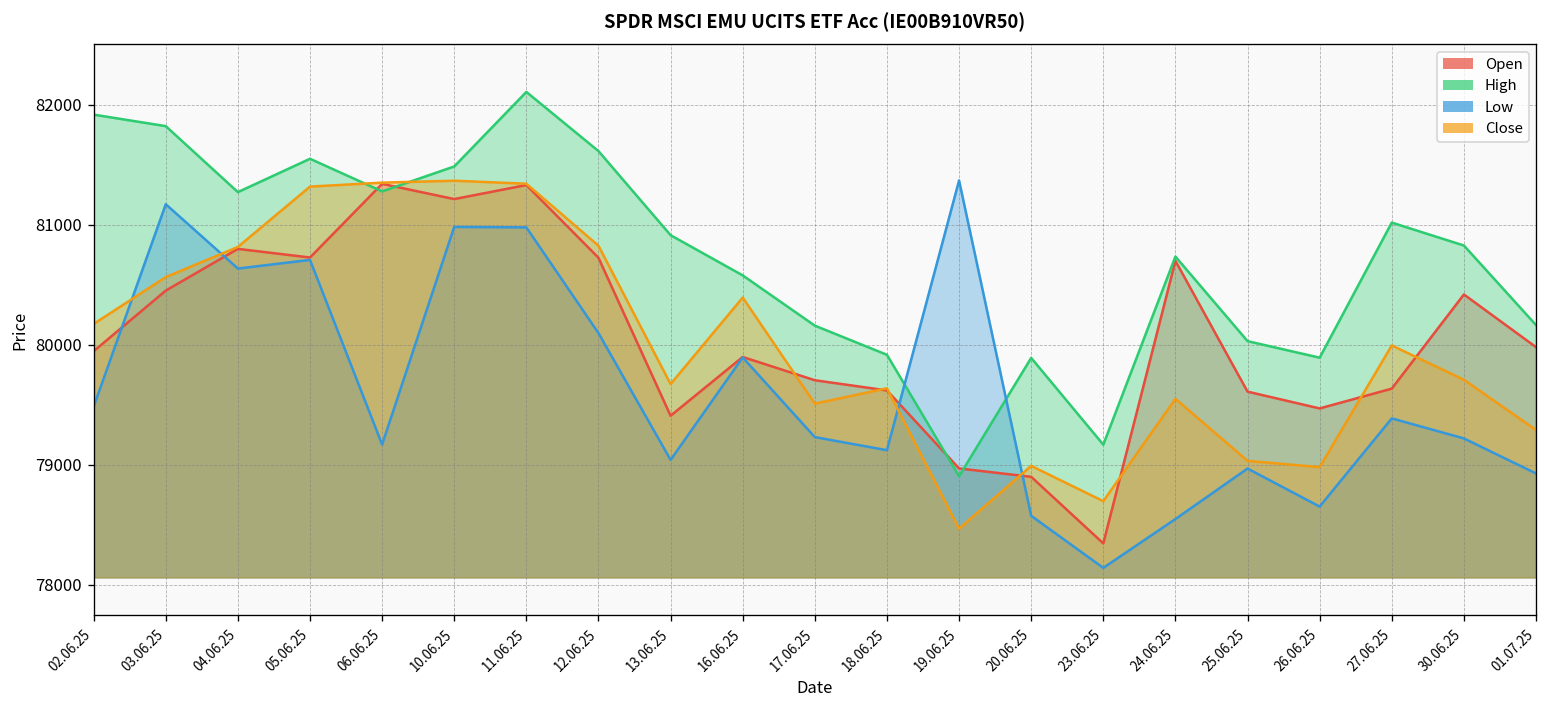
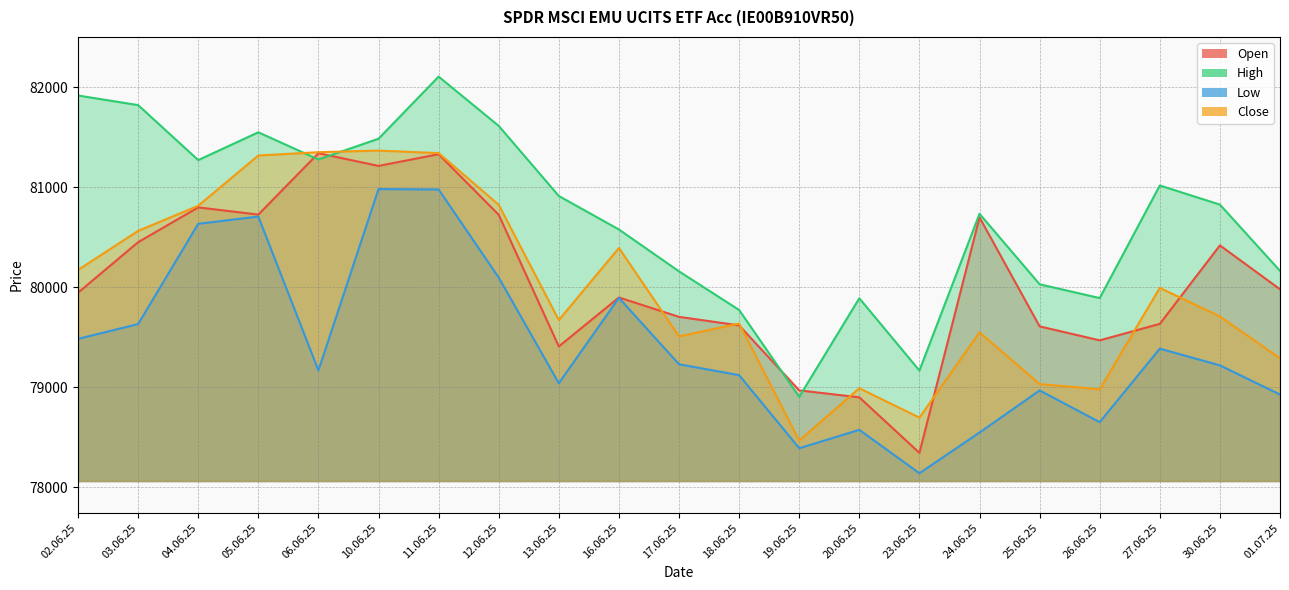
Low, 03.06.25: 81200 -> 79600
High, 18.06.25: 79900 -> 79800
Low, 19.06.25: 81400 -> 78400
